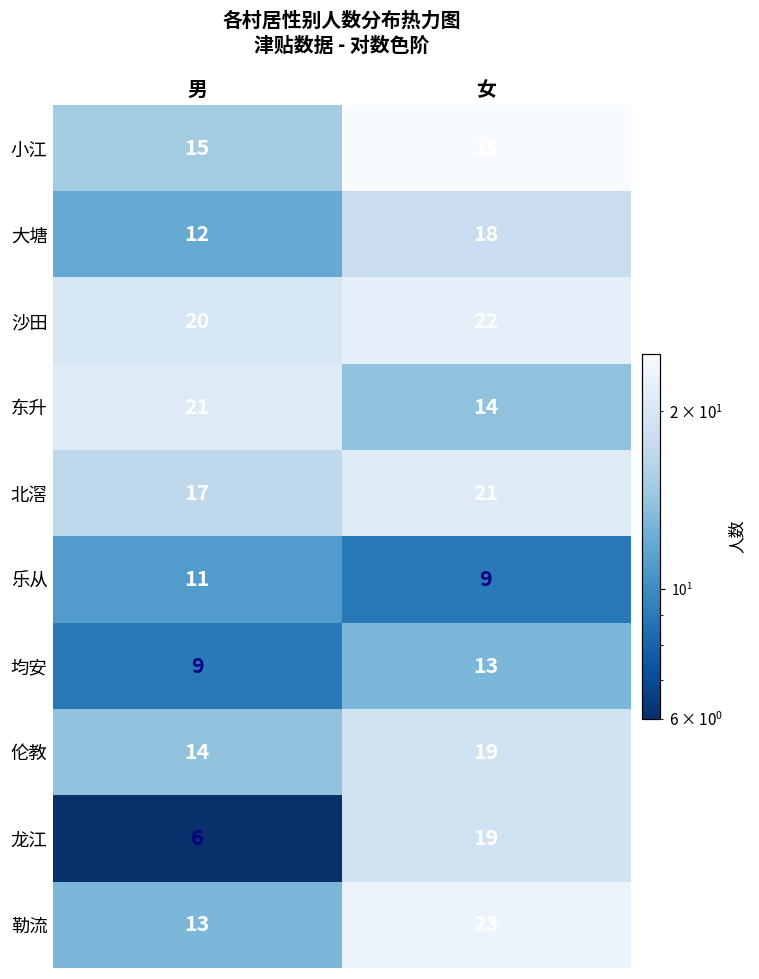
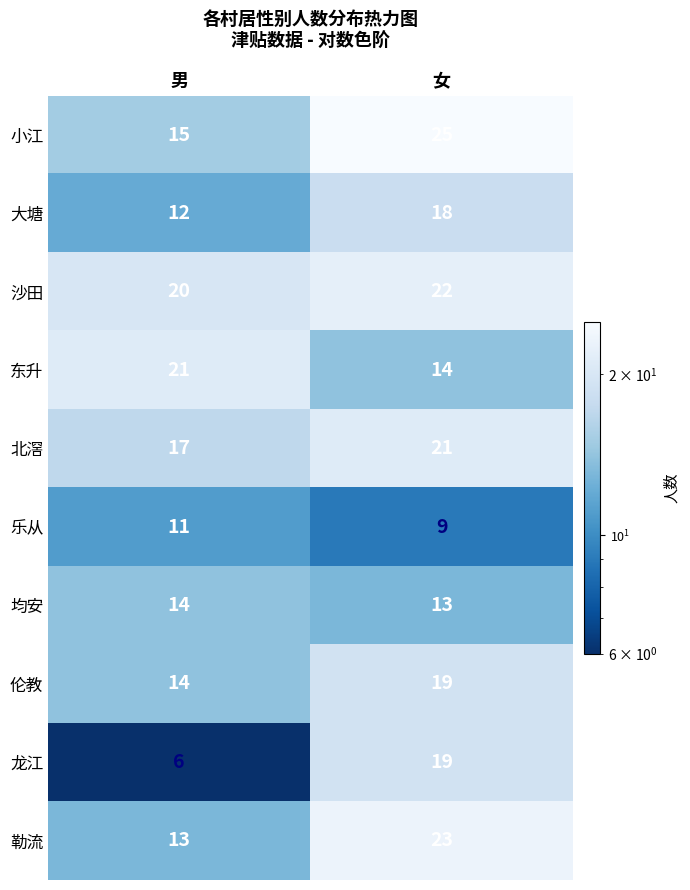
均安, 男: 9 -> 14
